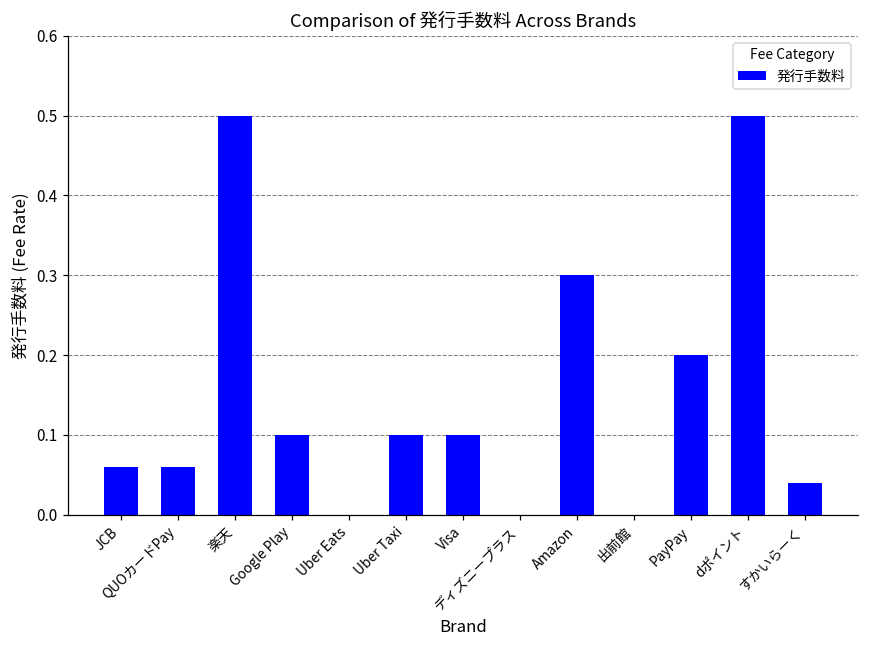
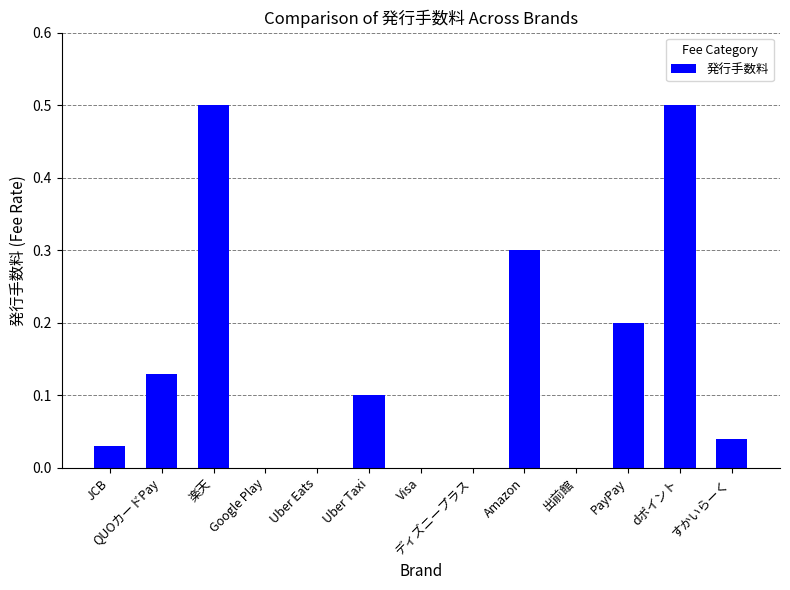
JCB: 0.06 -> 0.03
QUOカードPay: 0.06 -> 0.13
Google Play: 0.1 -> 0.0
Visa: 0.1 -> 0.0
